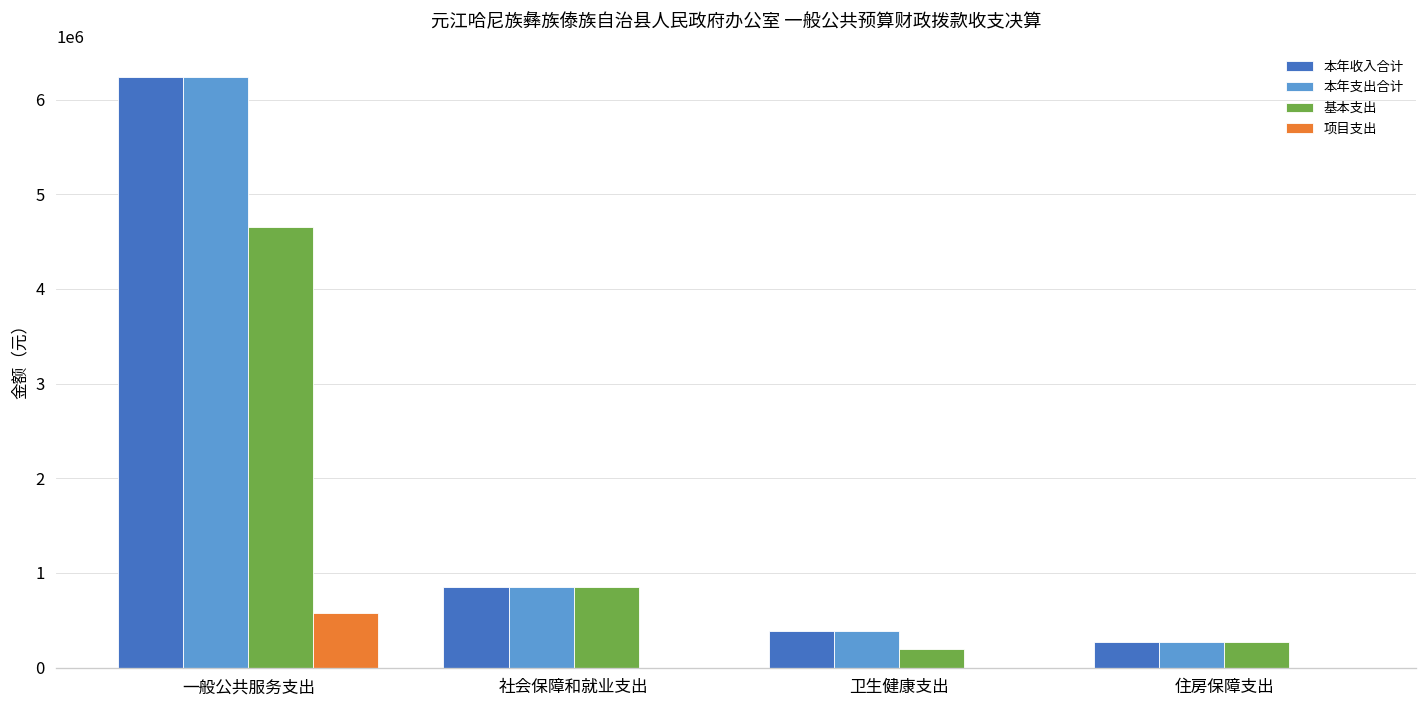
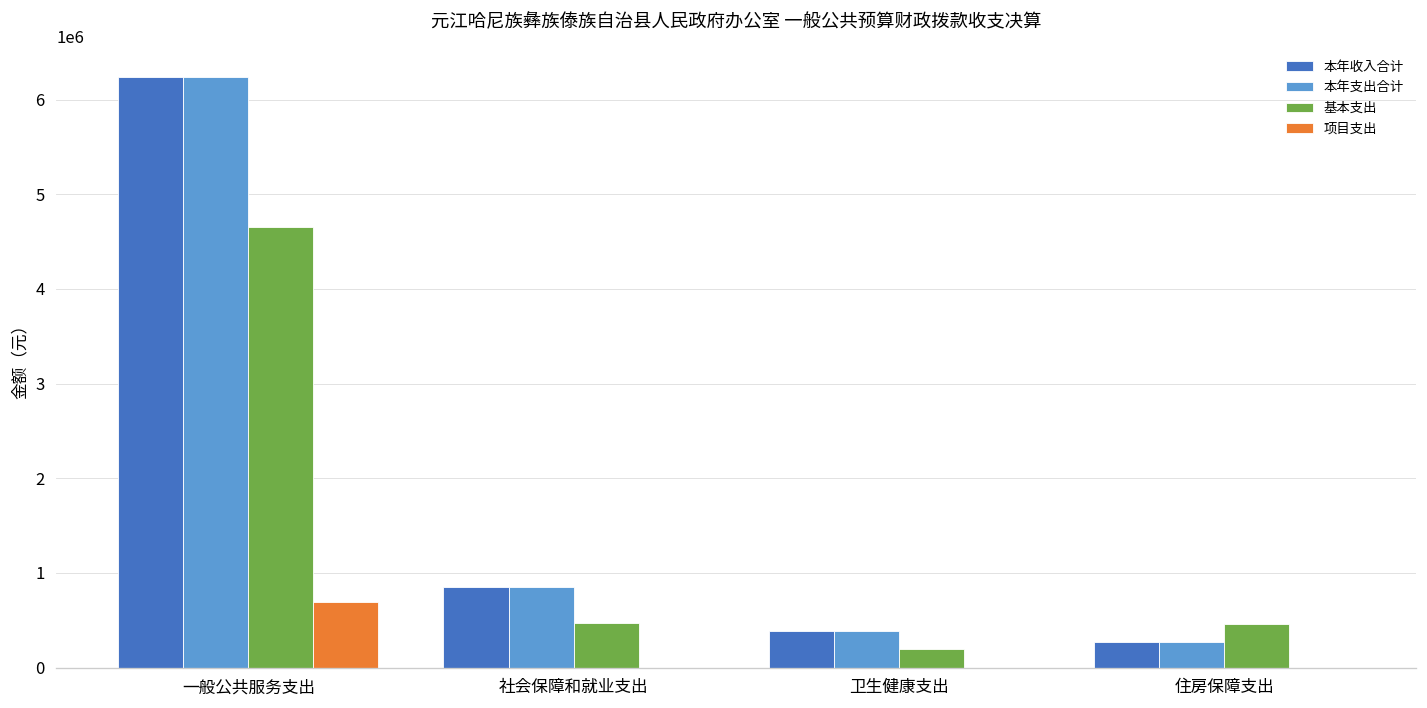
项目支出, 一般公共服务支出: 600000 -> 700000
基本支出, 社会保障和就业支出: 800000 -> 500000
基本支出, 住房保障支出: 300000 -> 500000
